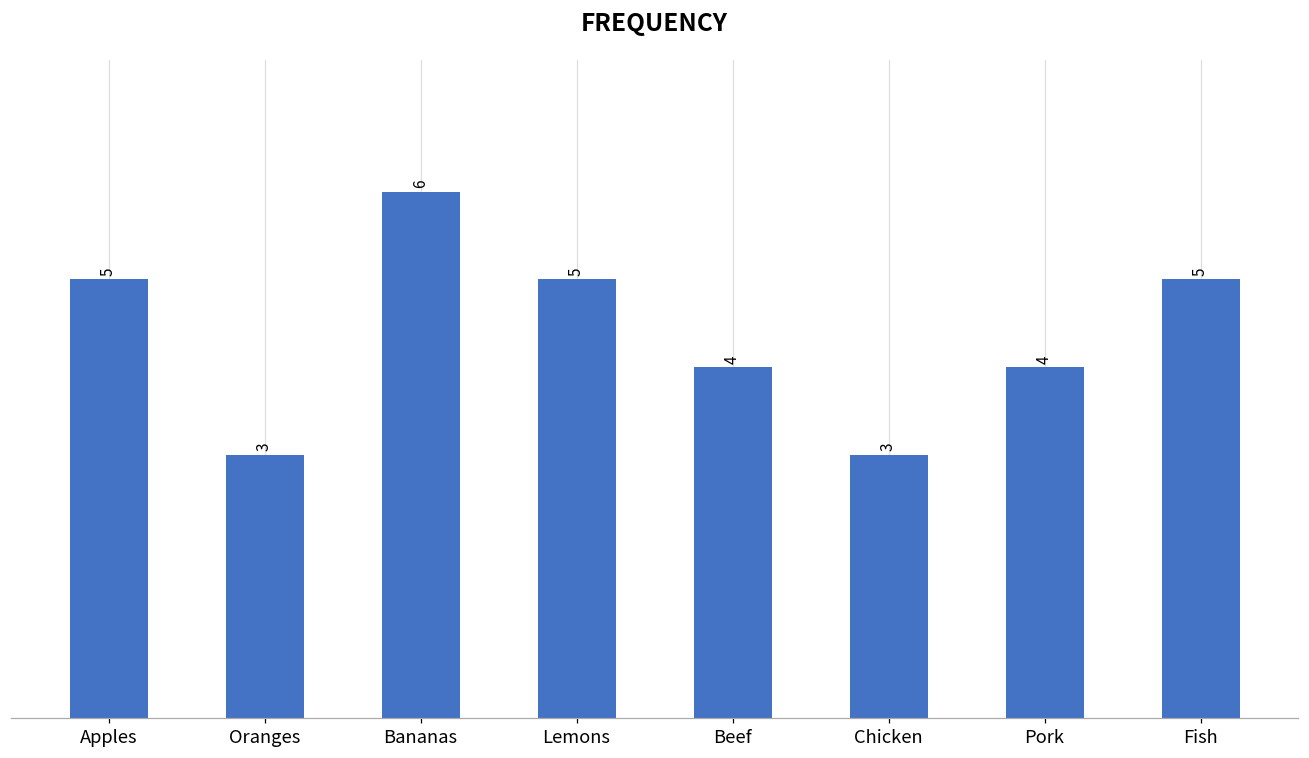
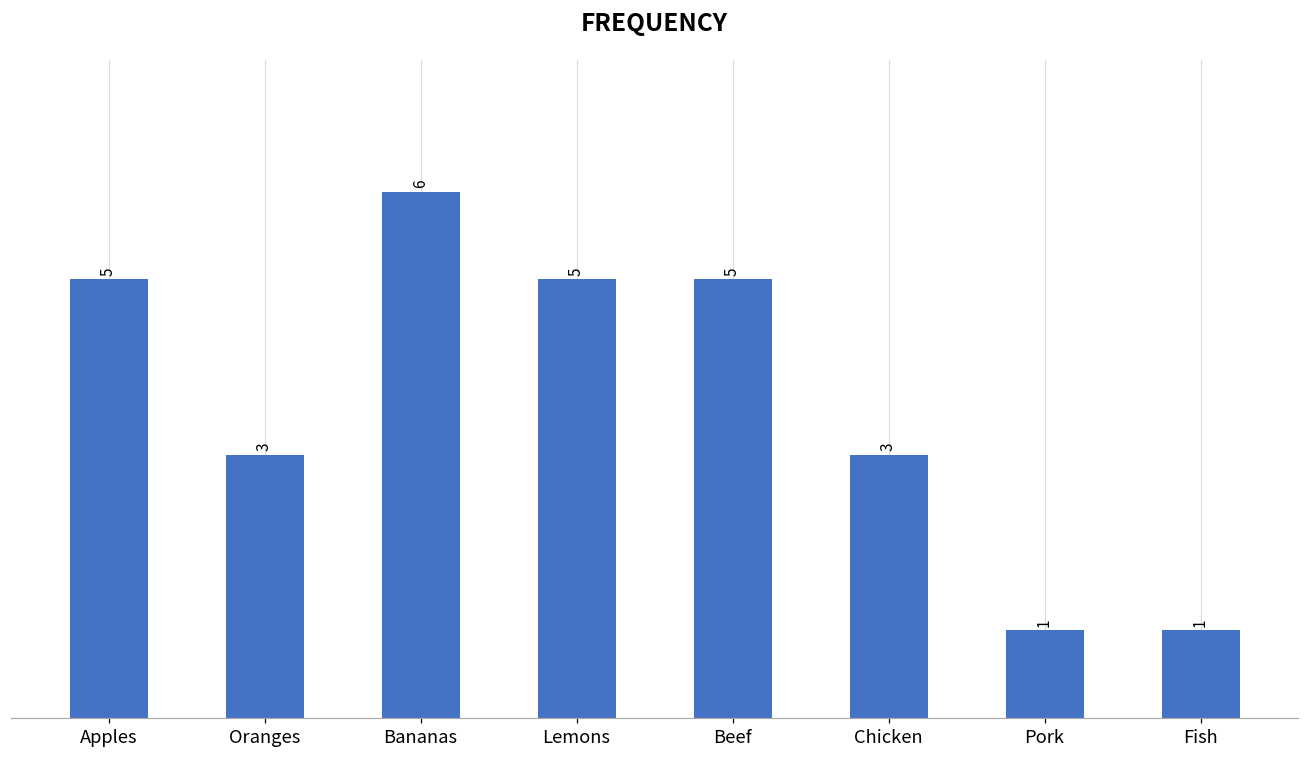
Beef: 4 -> 5
Pork: 4 -> 1
Fish: 5 -> 1
